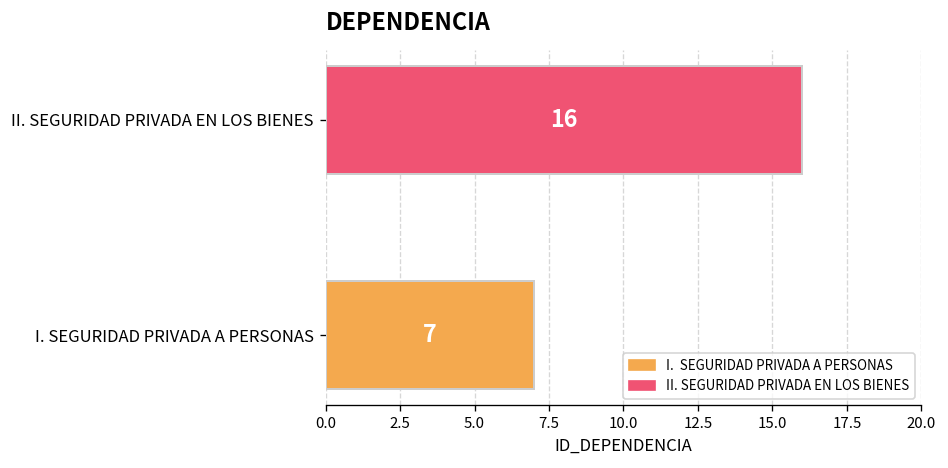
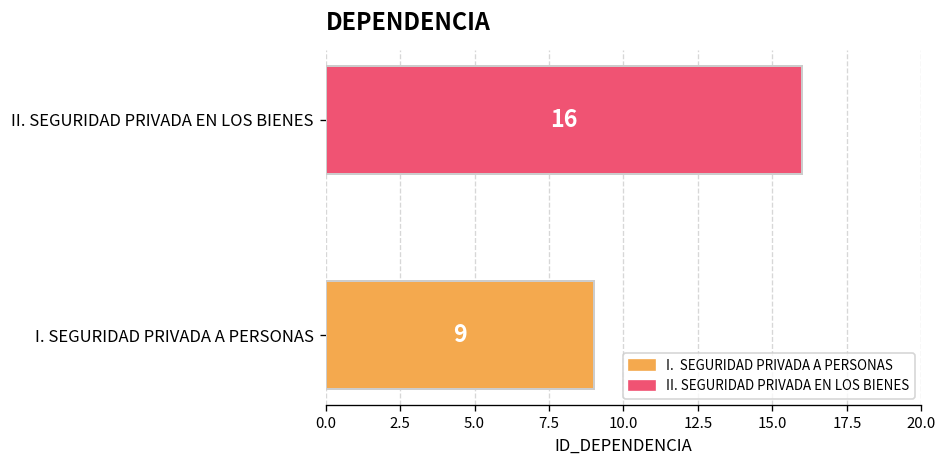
I. SEGURIDAD PRIVADA A PERSONAS: 7 -> 9
